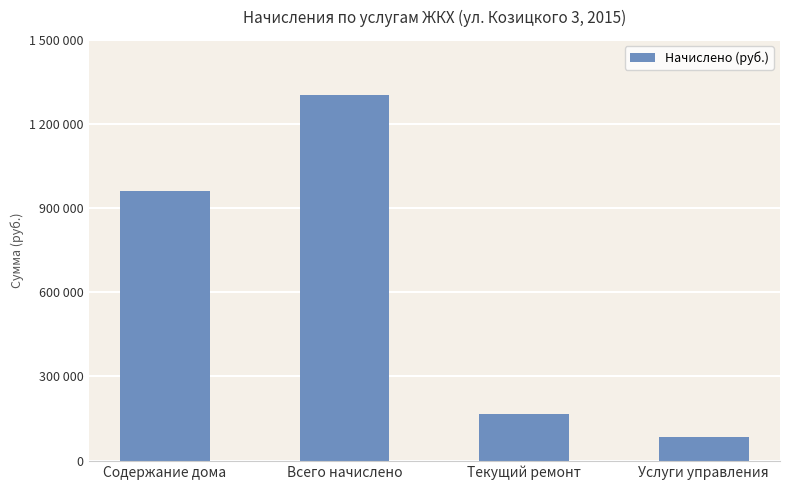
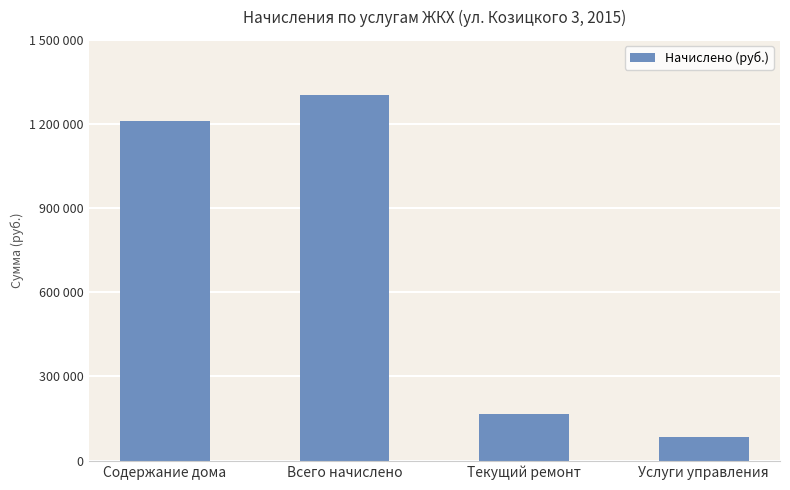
Содержание дома: 960000 -> 1210000
